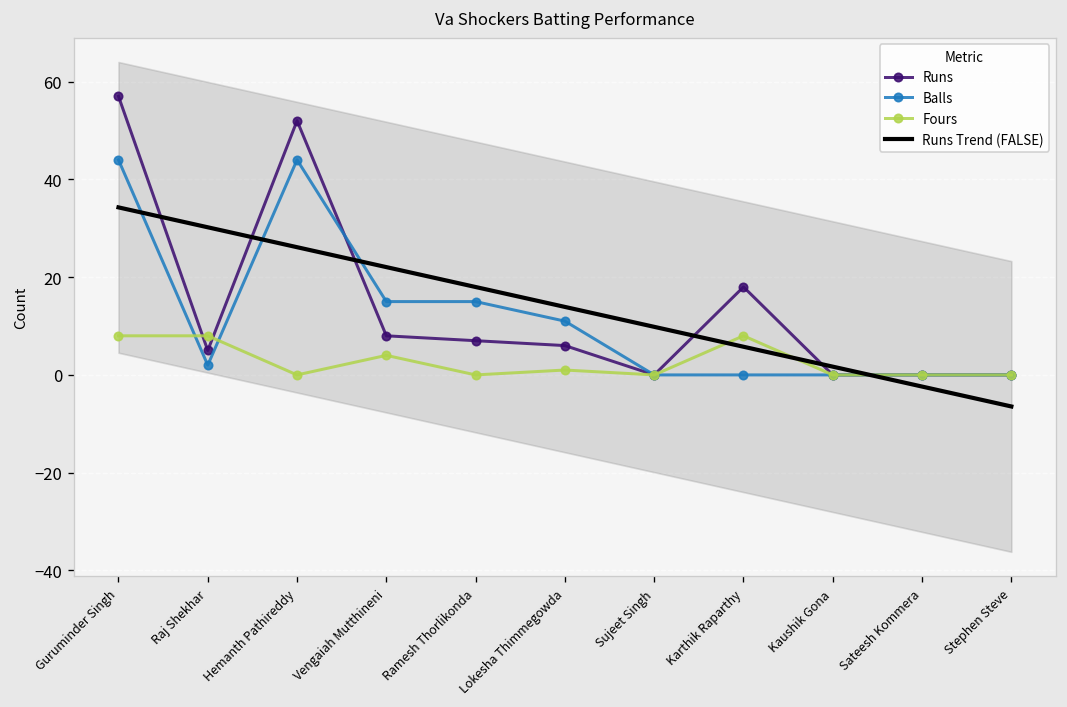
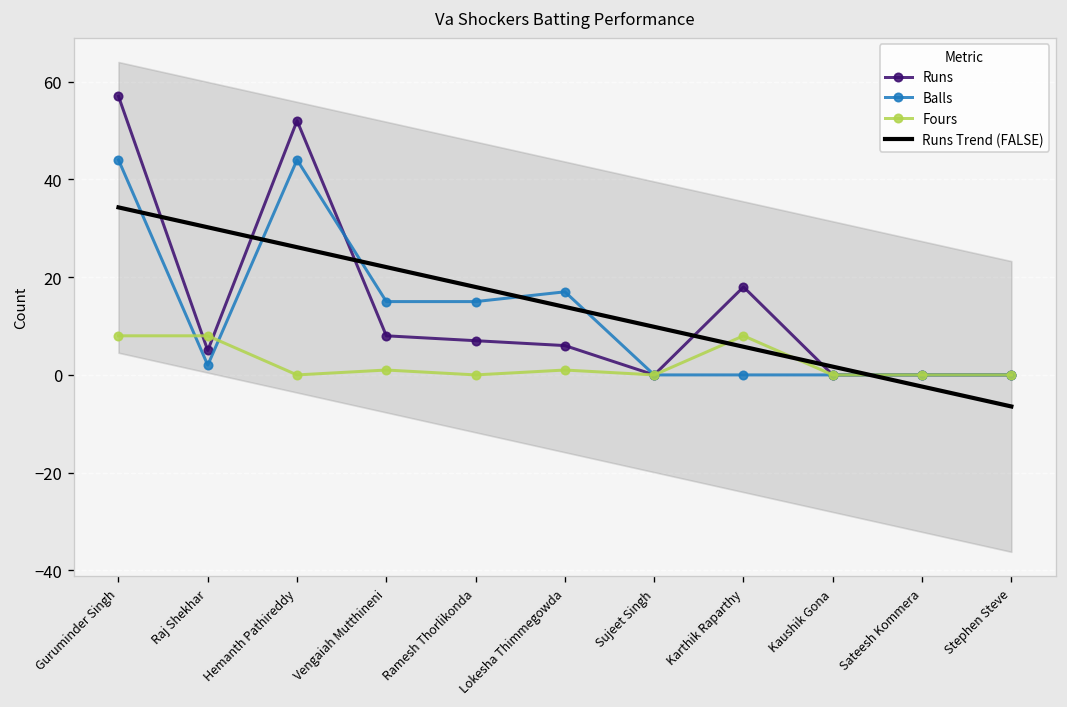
Fours, Vengaiah Mutthineni: 4 -> 1
Balls, Lokesha Thimmegowda: 11 -> 17
